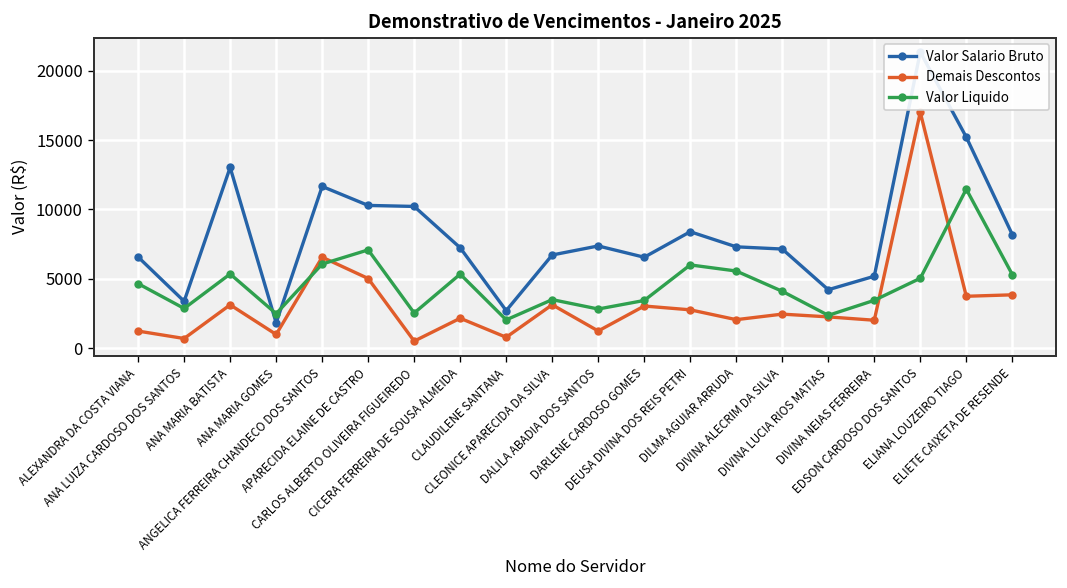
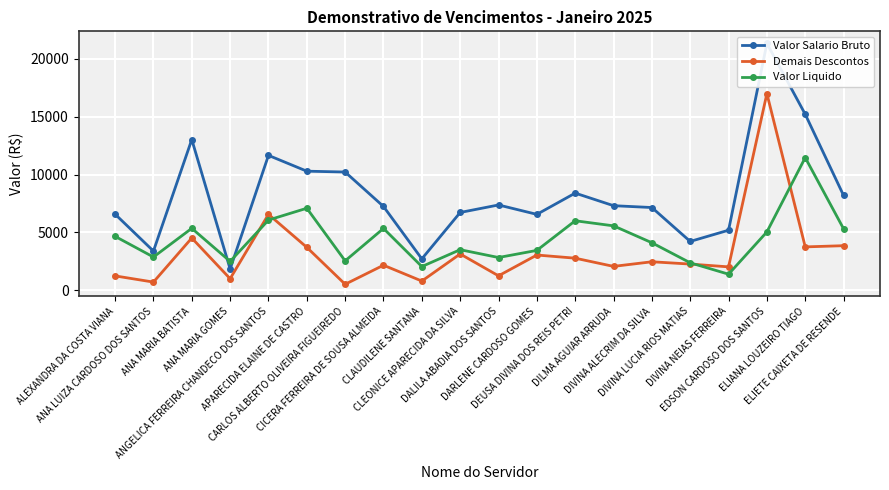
Demais Descontos, ANA MARIA BATISTA: 3100 -> 4500
Demais Descontos, APARECIDA ELAINE DE CASTRO: 5000 -> 3700
Valor Liquido, DIVINA NEIAS FERREIRA: 3500 -> 1400
